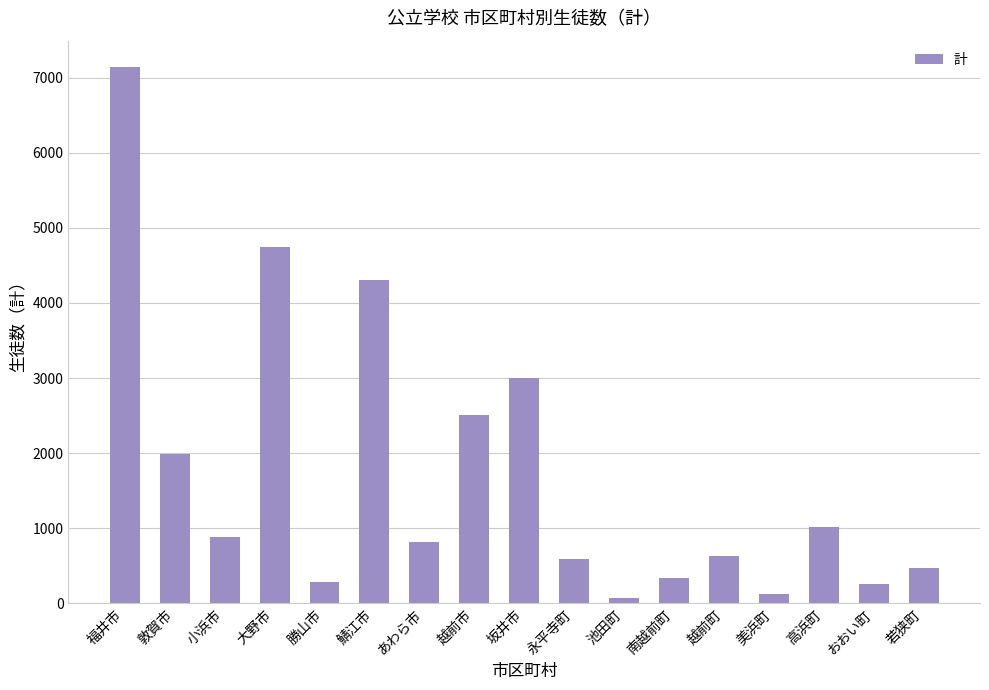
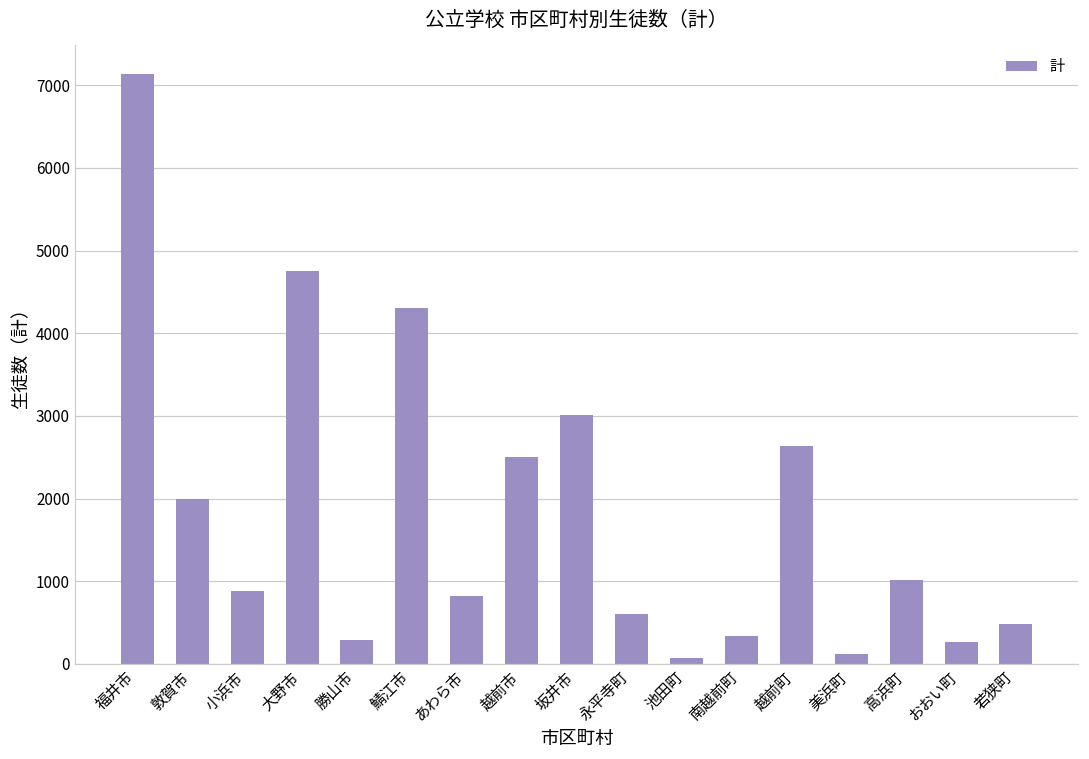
越前町: 600 -> 2600
